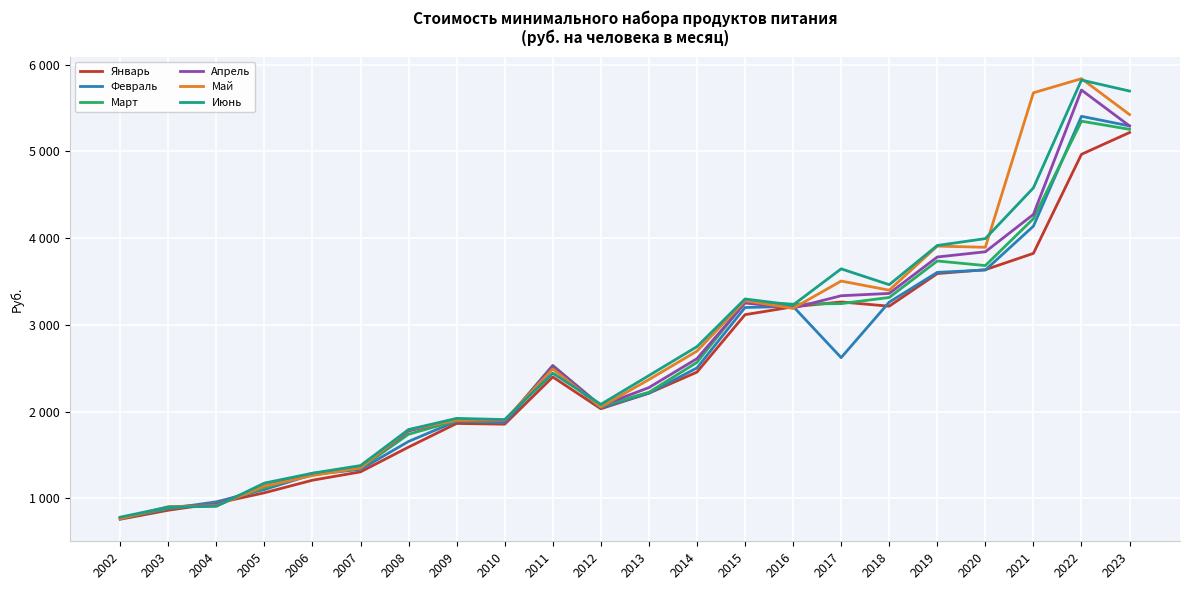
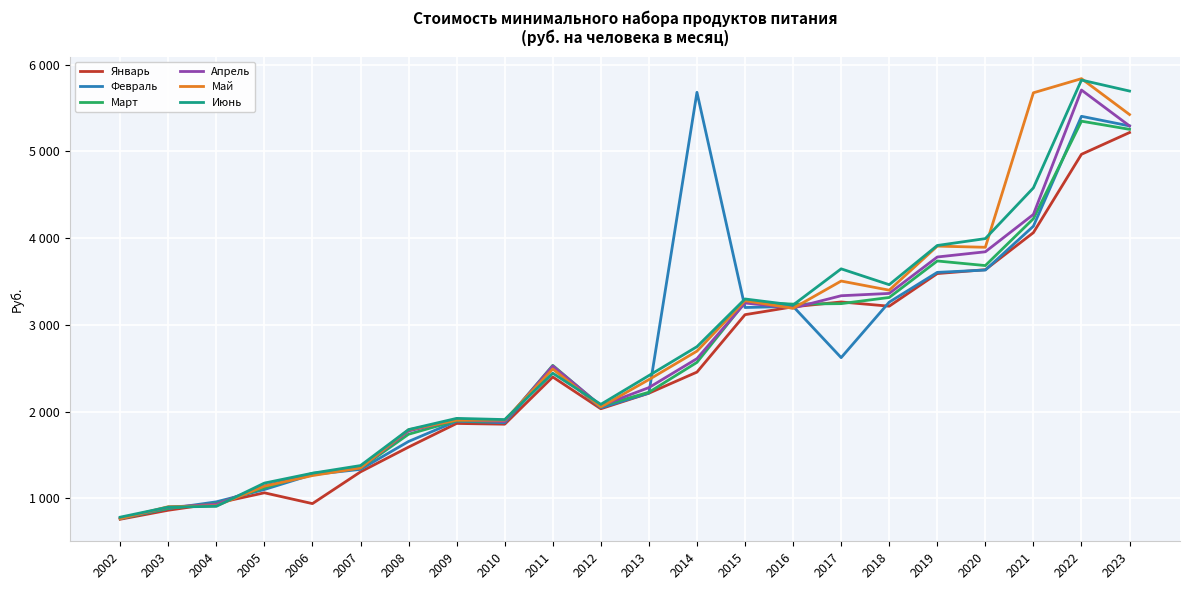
Январь, 2006: 1200 -> 900
Февраль, 2014: 2500 -> 5700
Январь, 2021: 3800 -> 4100
